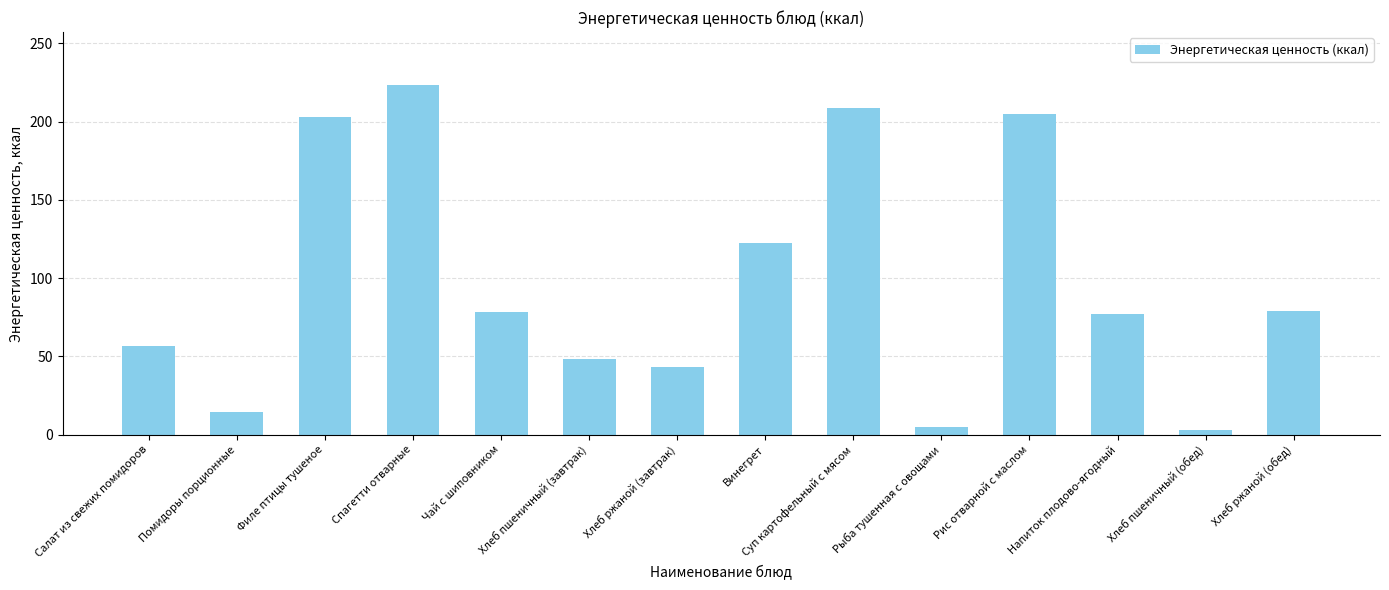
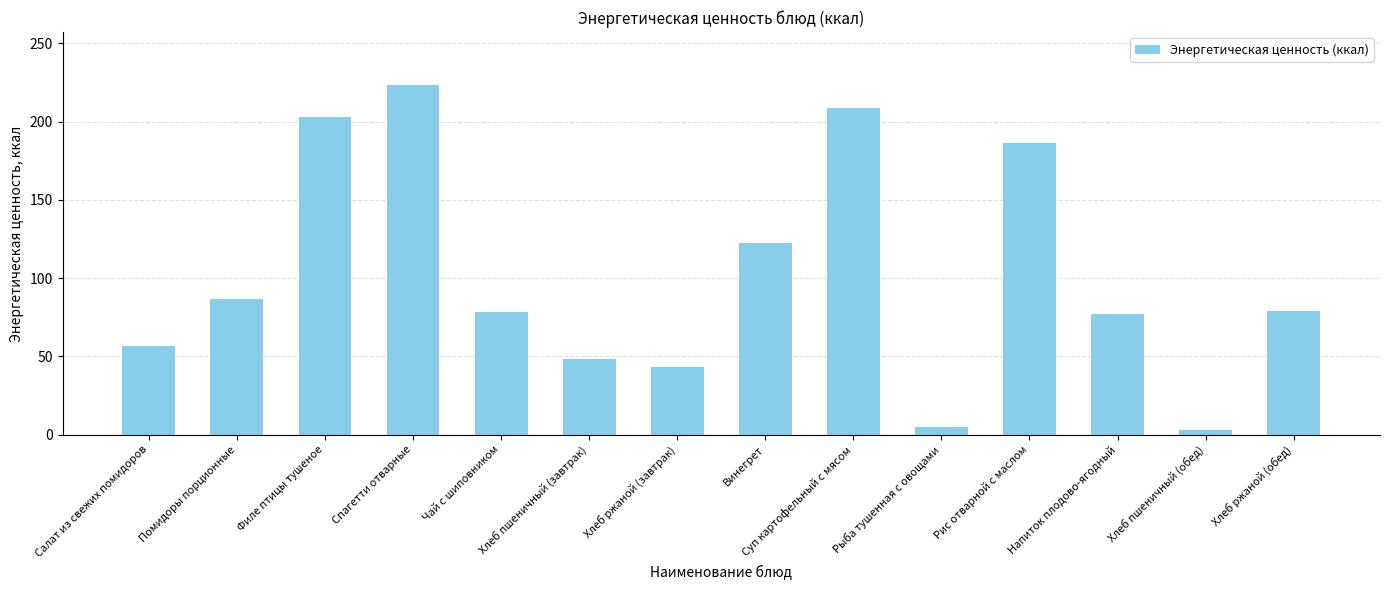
Помидоры порционные: 14 -> 87
Рис отварной с маслом: 205 -> 186
